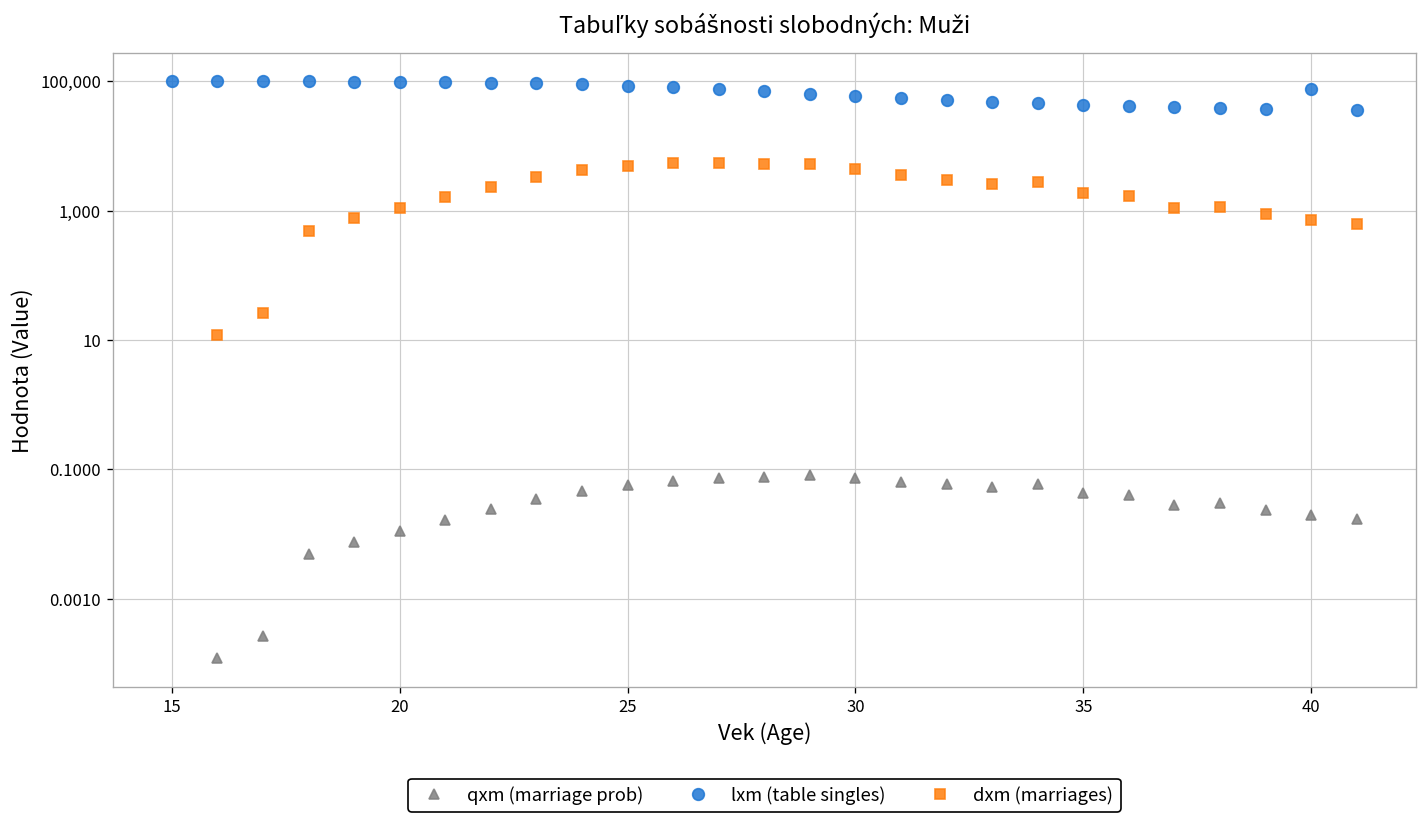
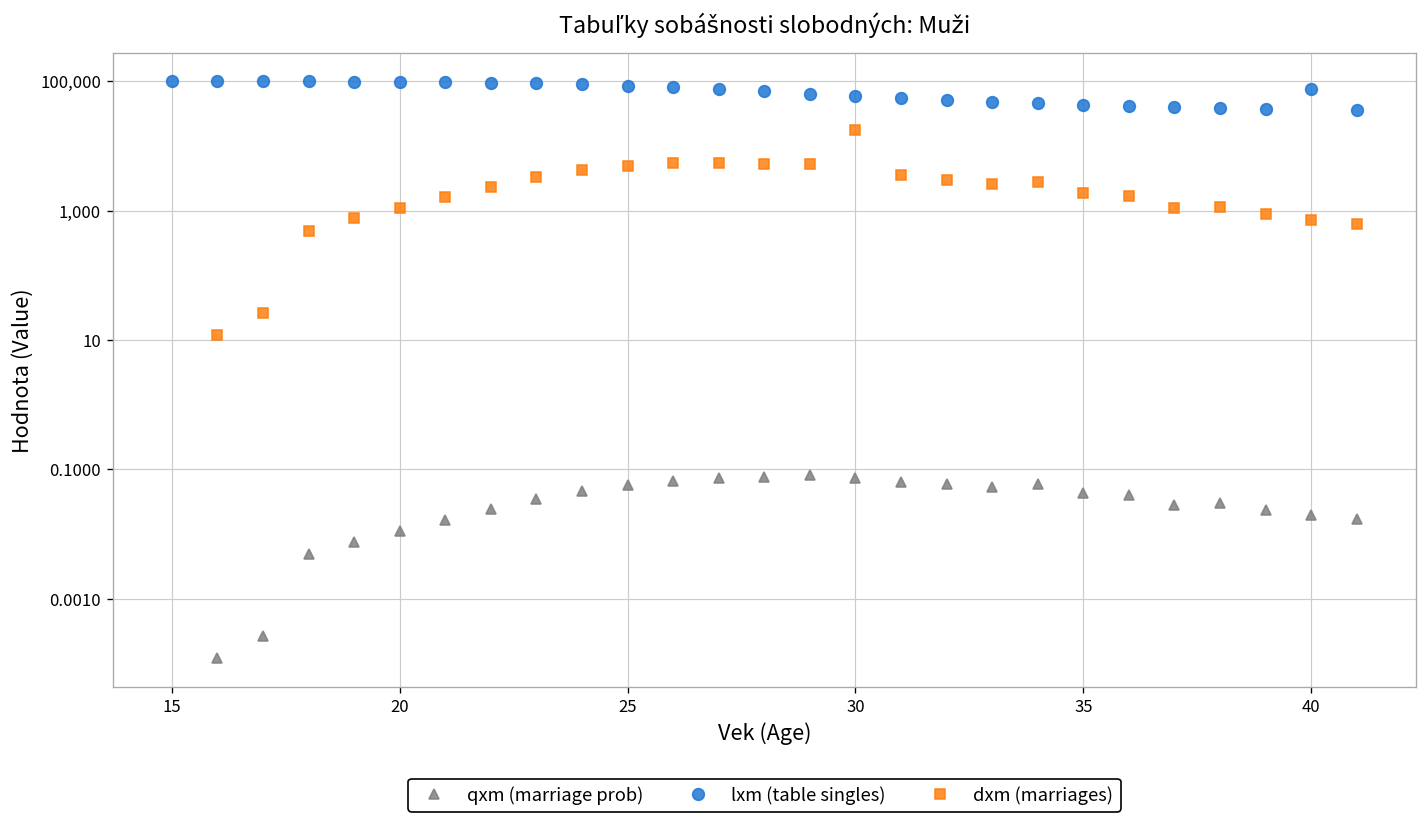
dxm (marriages), 30: 4,000 -> 18,000
